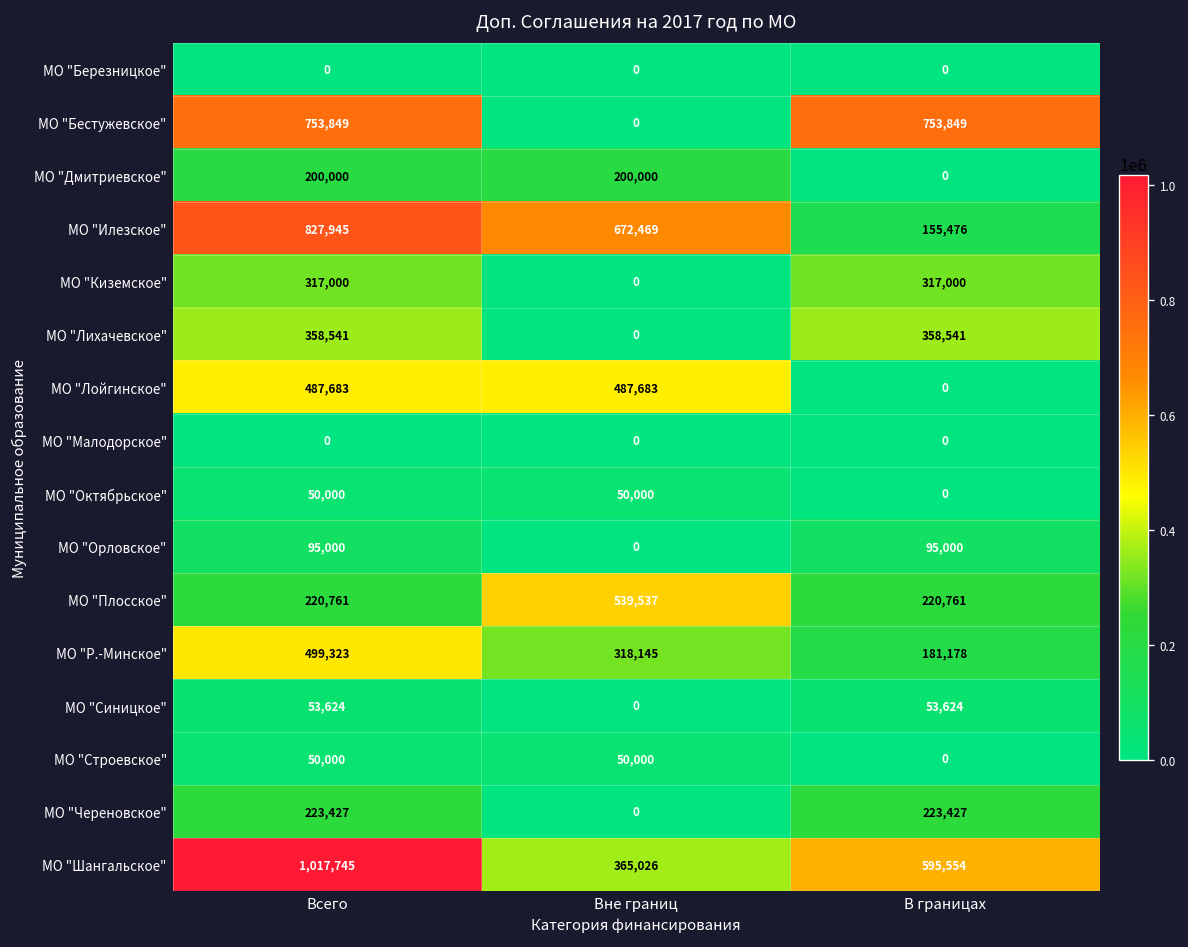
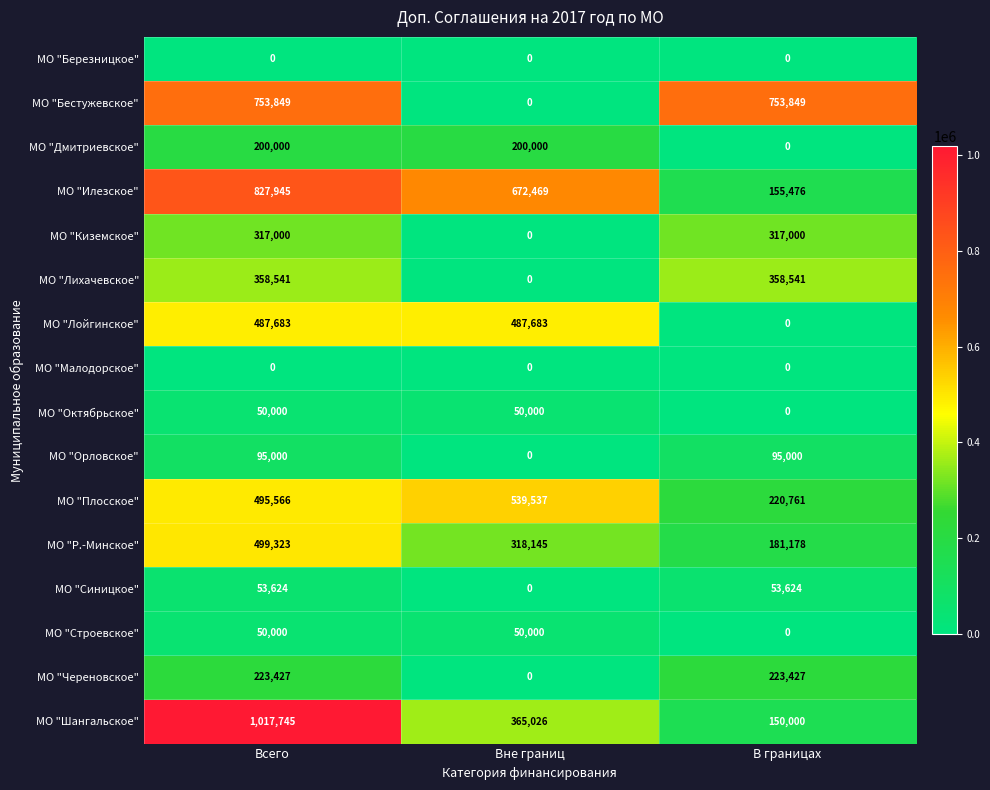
МО "Плосское", Всего: 220,761 -> 495,566
МО "Шангальское", В границах: 595,554 -> 150,000
